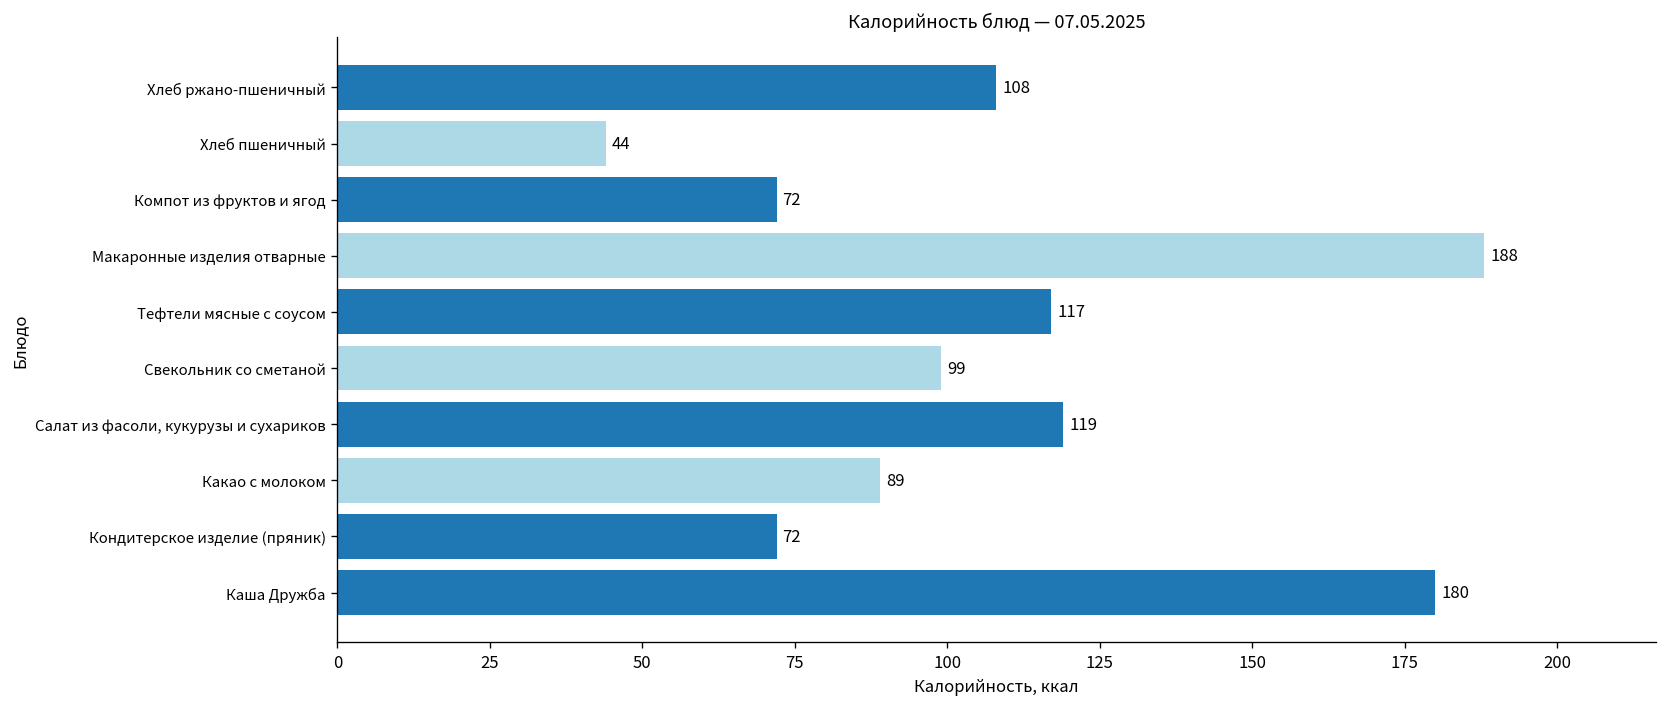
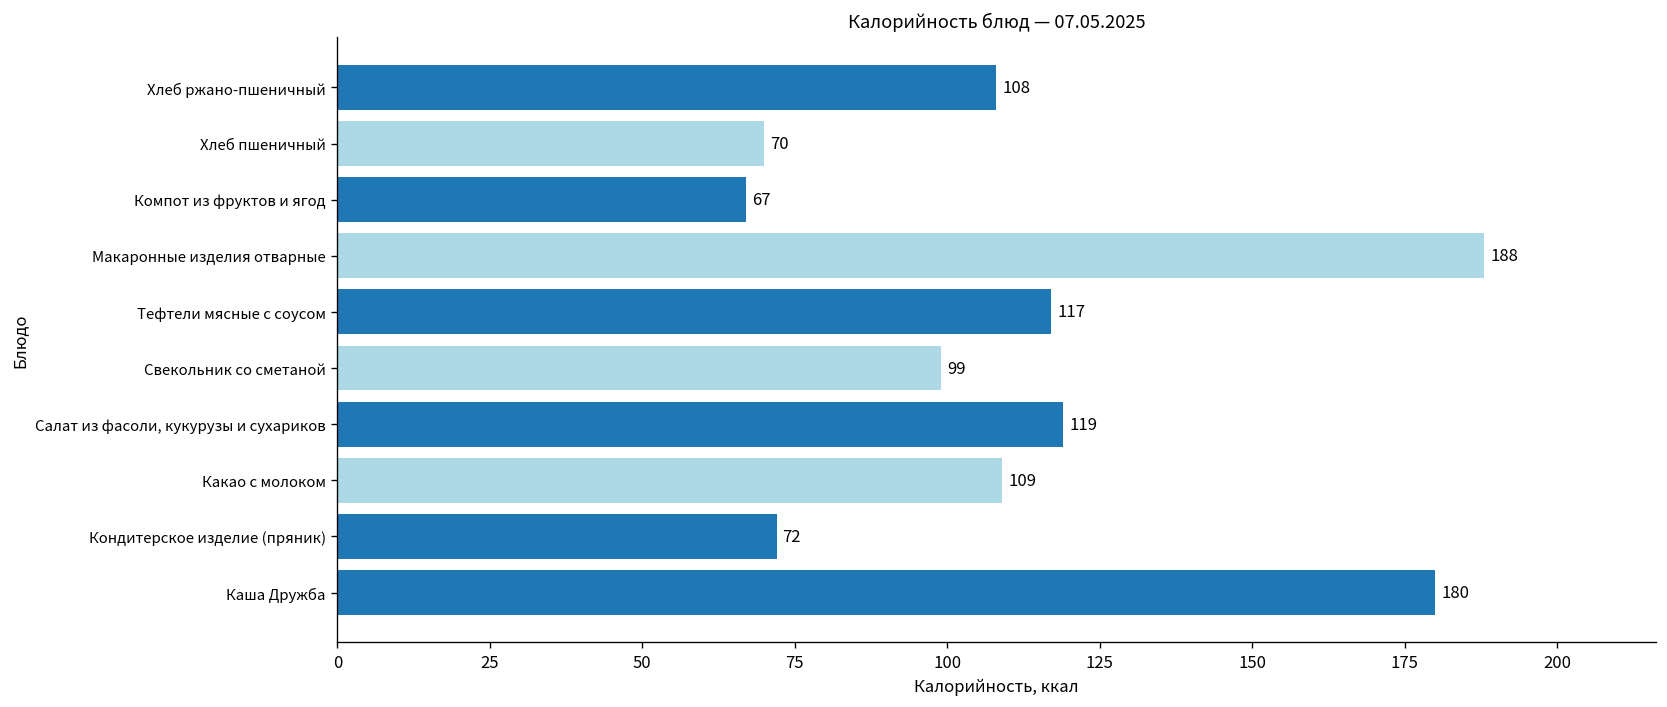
Хлеб пшеничный: 44 -> 70
Компот из фруктов и ягод: 72 -> 67
Какао с молоком: 89 -> 109
